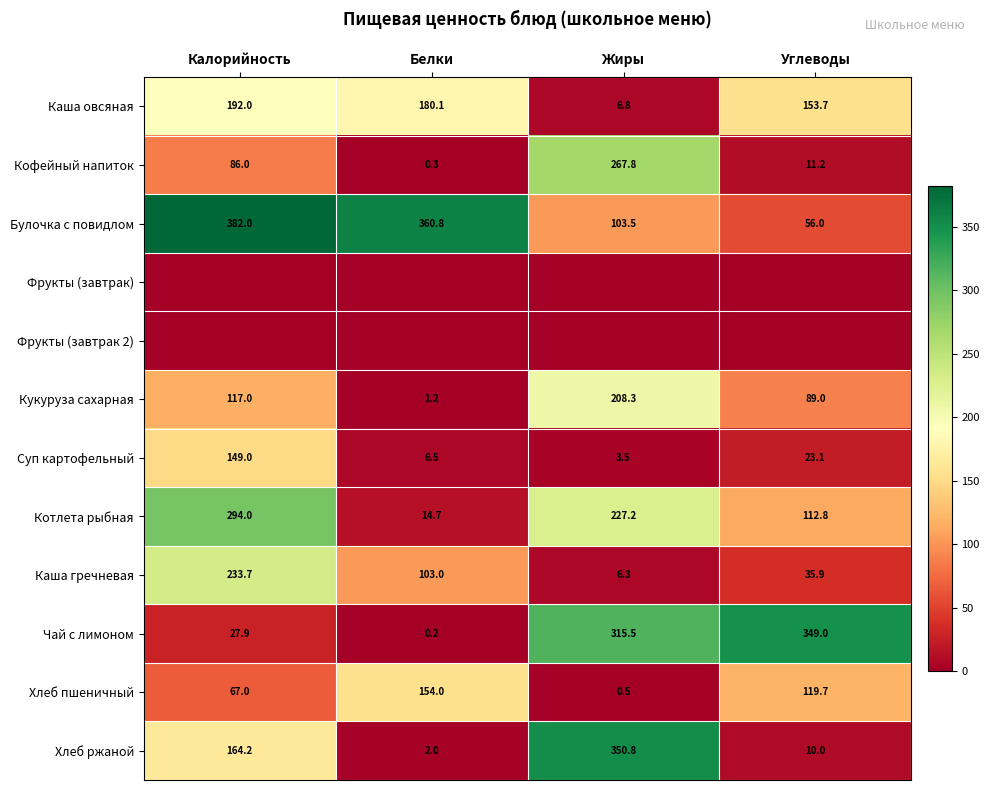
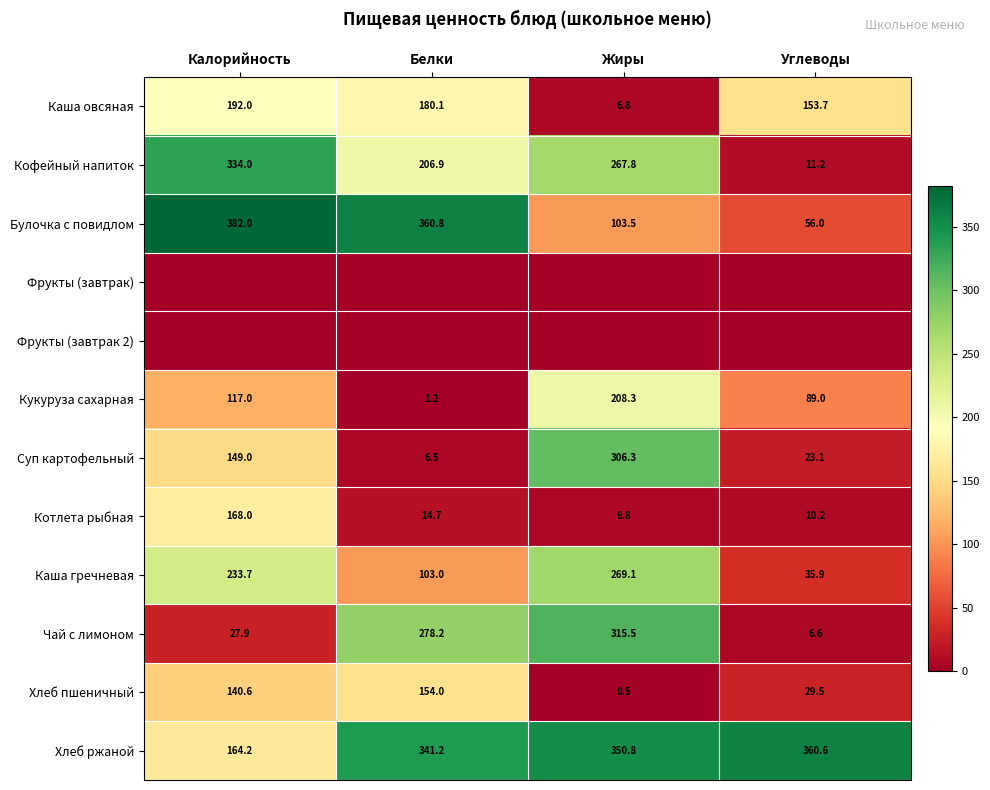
Кофейный напиток, Калорийность: 86.0 -> 334.0
Кофейный напиток, Белки: 0.3 -> 206.9
Суп картофельный, Жиры: 3.5 -> 306.3
Котлета рыбная, Калорийность: 294.0 -> 168.0
Котлета рыбная, Жиры: 227.2 -> 6.8
Котлета рыбная, Углеводы: 112.8 -> 10.2
Каша гречневая, Жиры: 6.3 -> 269.1
Чай с лимоном, Белки: 0.2 -> 278.2
Чай с лимоном, Углеводы: 349.0 -> 6.6
Хлеб пшеничный, Калорийность: 67.0 -> 140.6
Хлеб пшеничный, Углеводы: 119.7 -> 29.5
Хлеб ржаной, Белки: 2.0 -> 341.2
Хлеб ржаной, Углеводы: 10.0 -> 360.6
